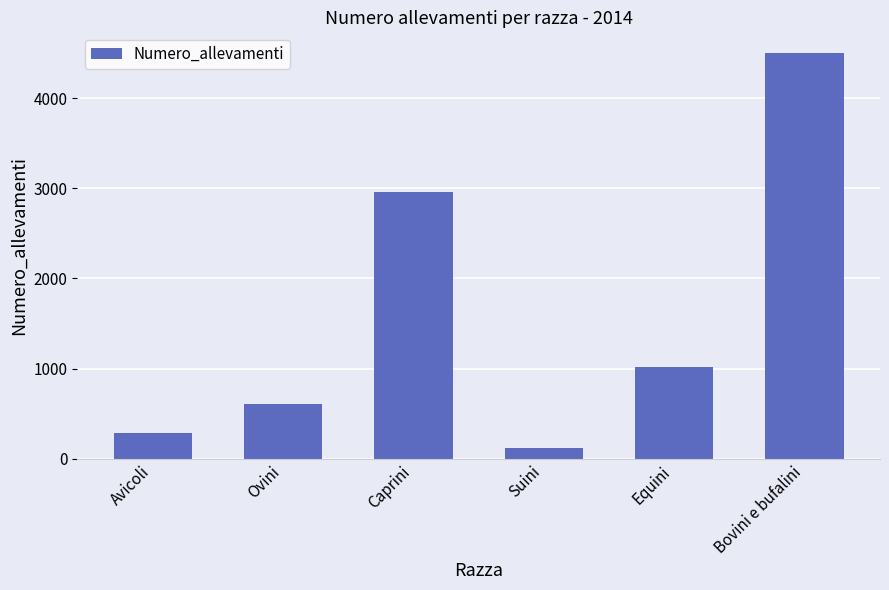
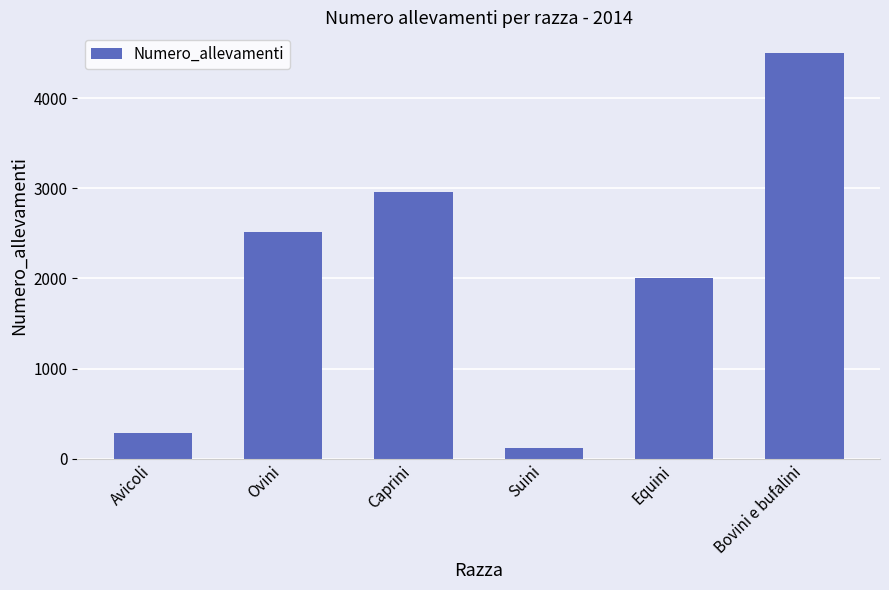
Ovini: 600 -> 2500
Equini: 1000 -> 2000
